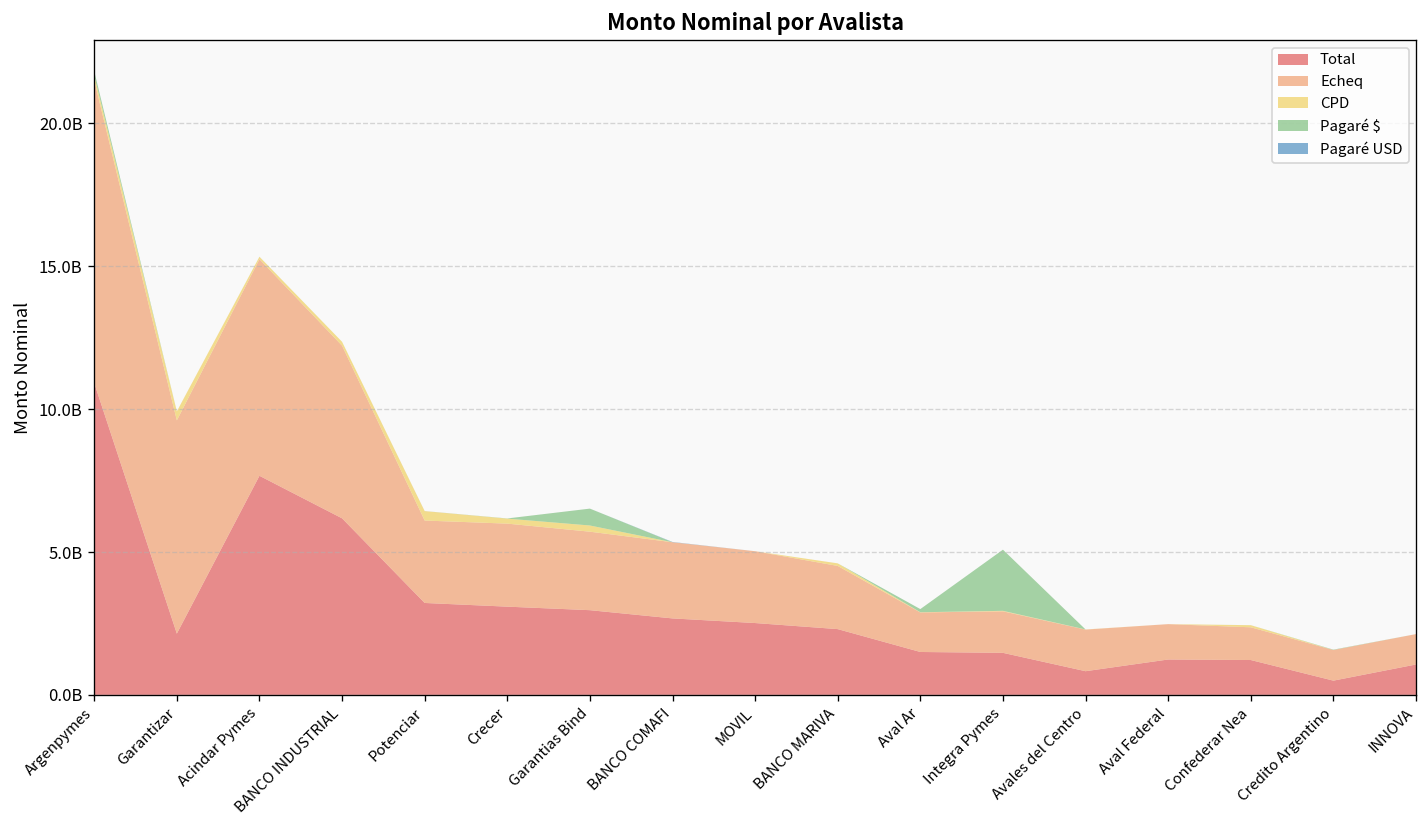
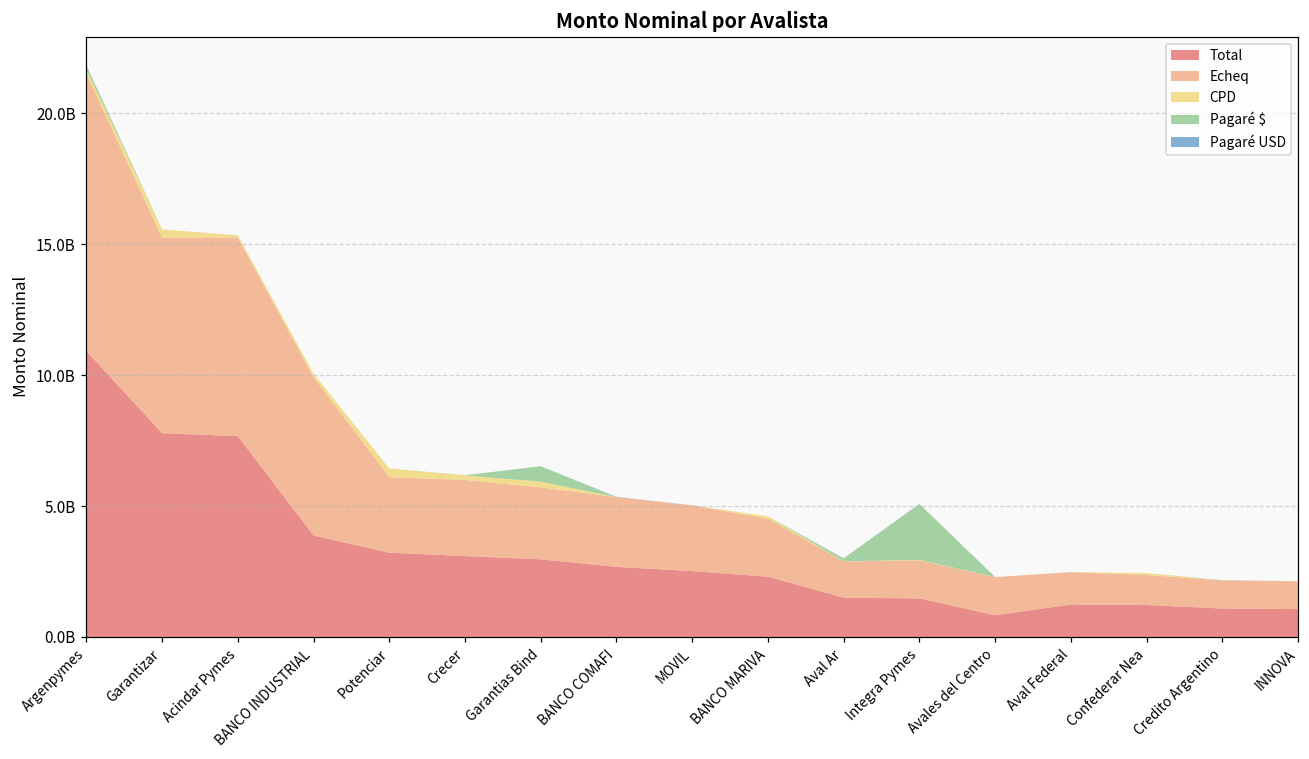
Total, Garantizar: 2100000000 -> 7800000000
Total, BANCO INDUSTRIAL: 6200000000 -> 3900000000
Total, Credito Argentino: 500000000 -> 1100000000
